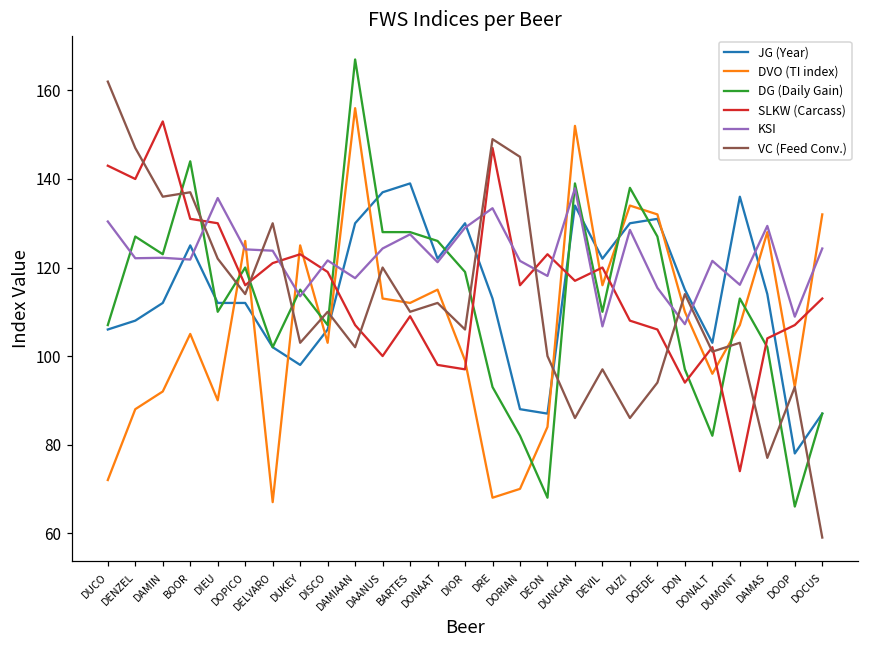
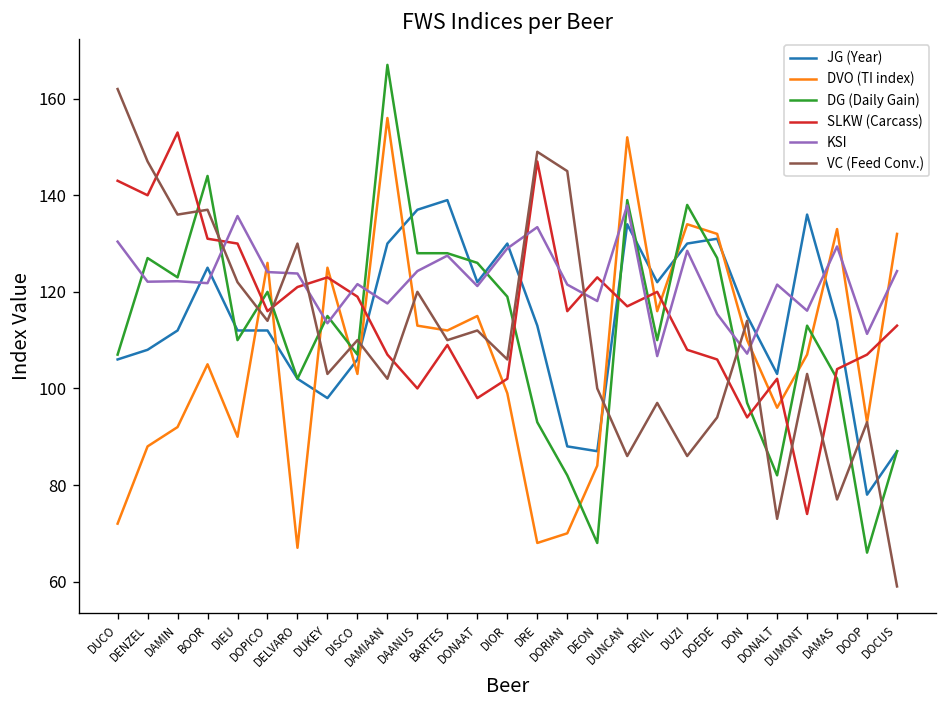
SLKW (Carcass), DIOR: 97 -> 102
VC (Feed Conv.), DONALT: 101 -> 73
DVO (TI index), DAMAS: 128 -> 133
KSI, DOOP: 109 -> 111
